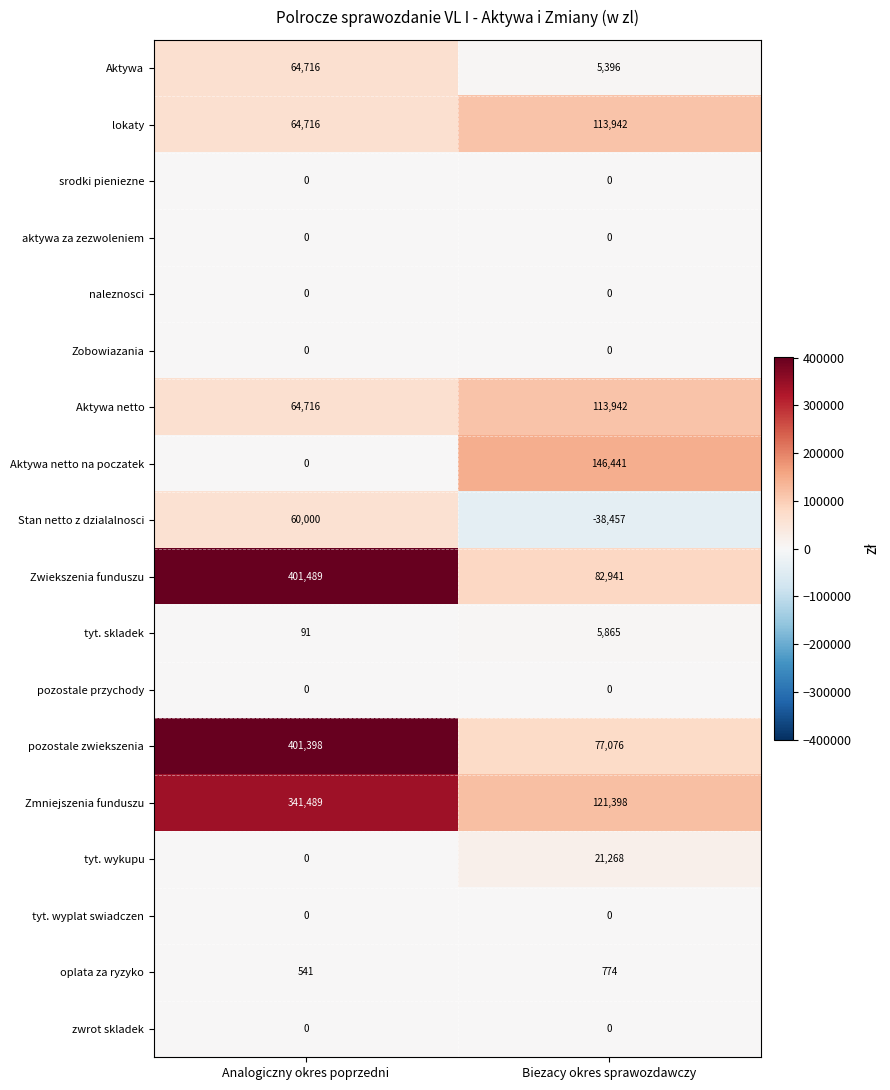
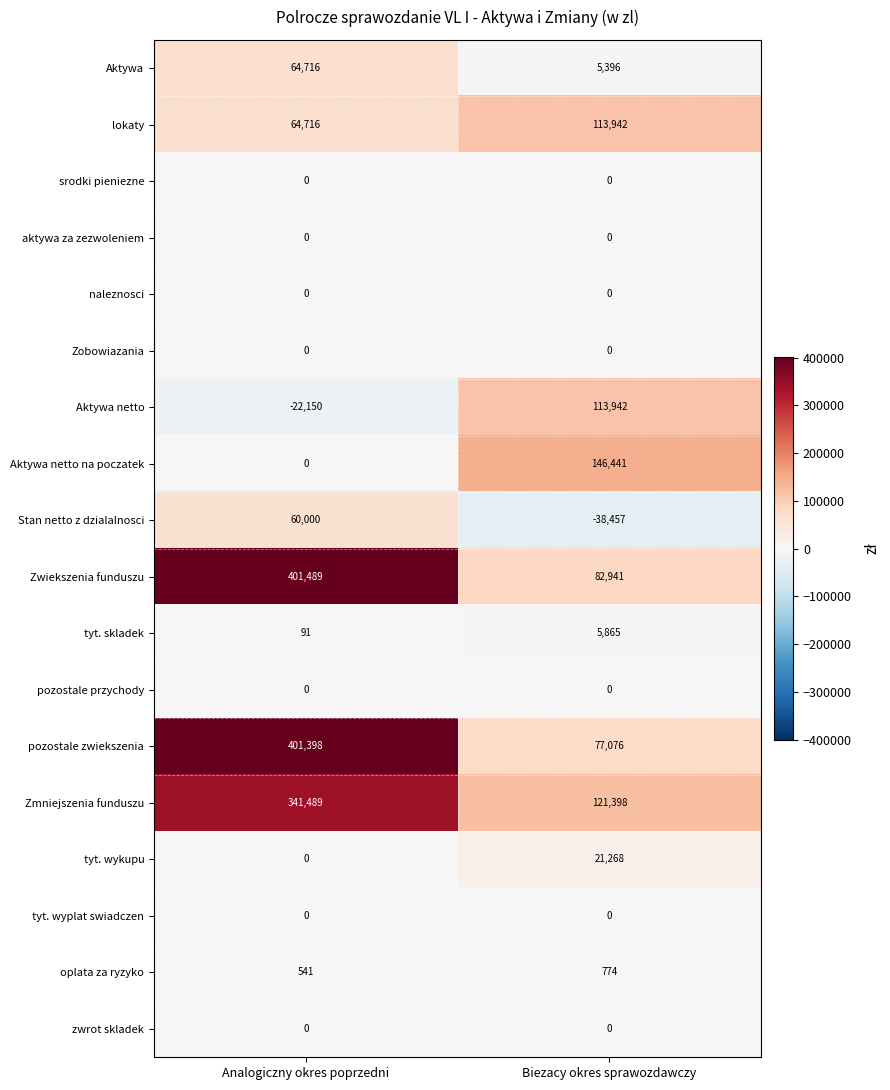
Aktywa netto, Analogiczny okres poprzedni: 64,716 -> -22,150
